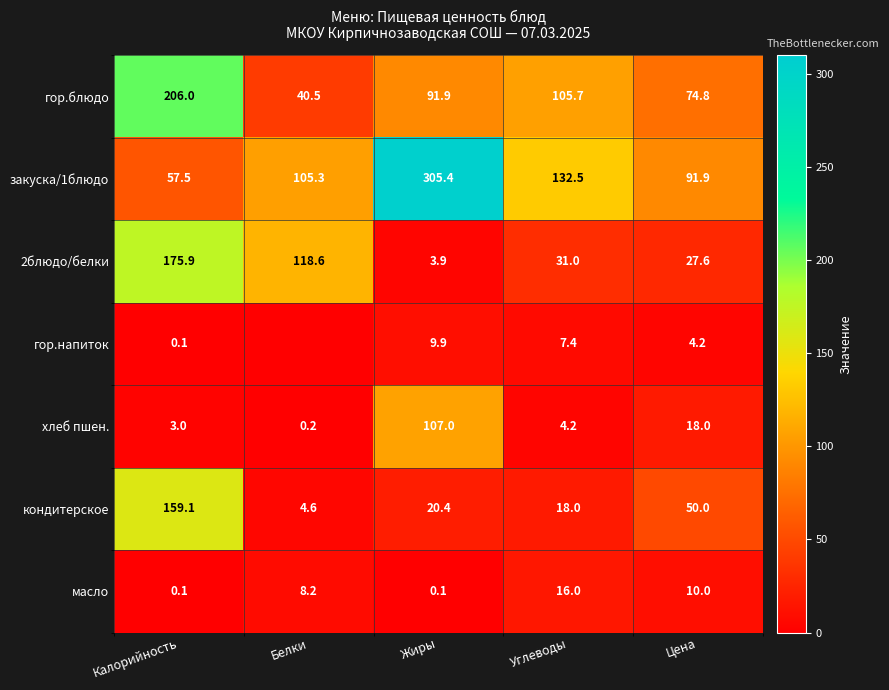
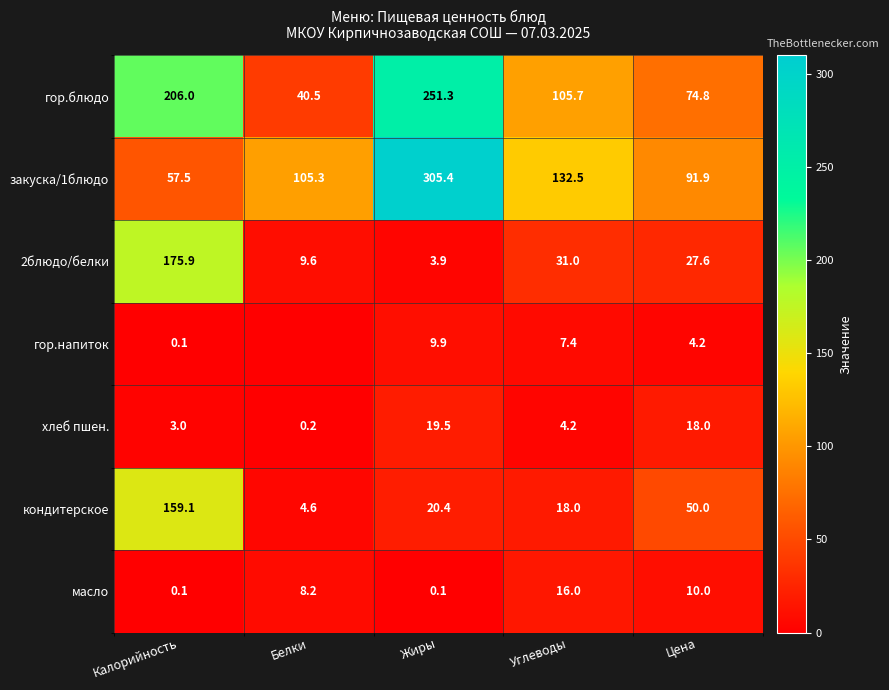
гор.блюдо, Жиры: 91.9 -> 251.3
2блюдо/белки, Белки: 118.6 -> 9.6
хлеб пшен., Жиры: 107.0 -> 19.5
